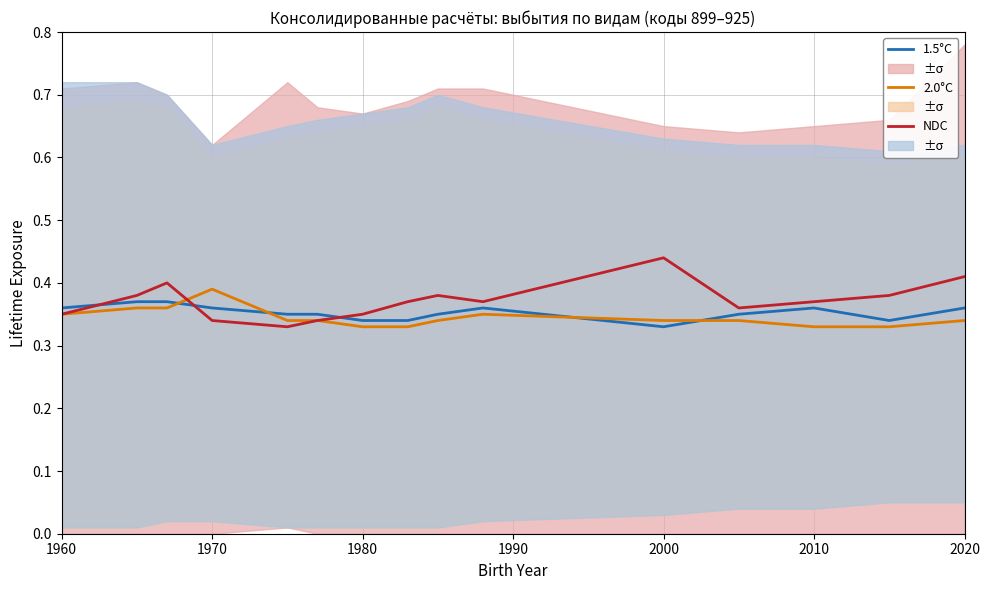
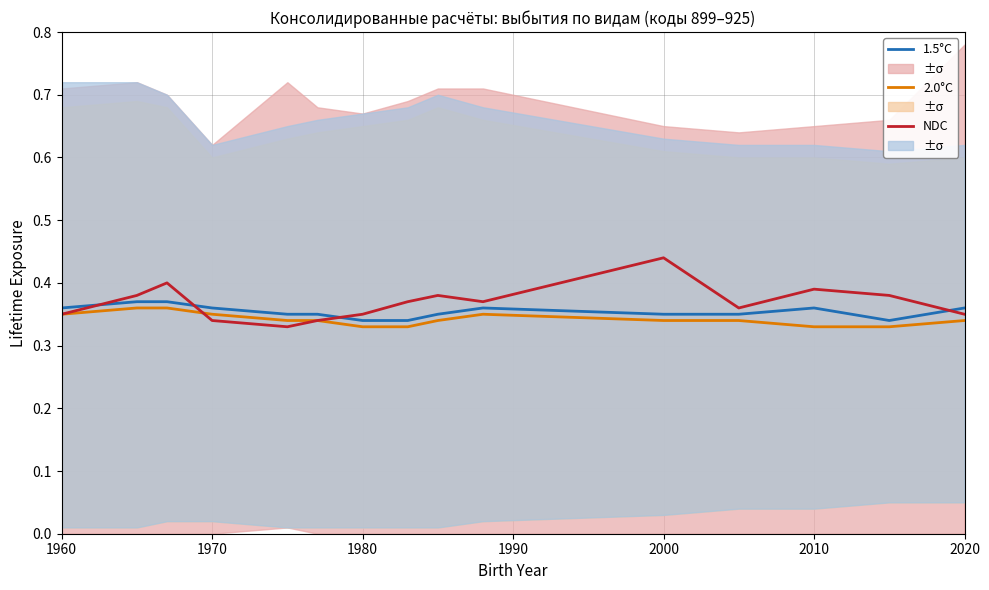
2.0°C, 1970: 0.39 -> 0.35
1.5°C, 2000: 0.33 -> 0.35
NDC, 2010: 0.37 -> 0.39
NDC, 2020: 0.41 -> 0.35
